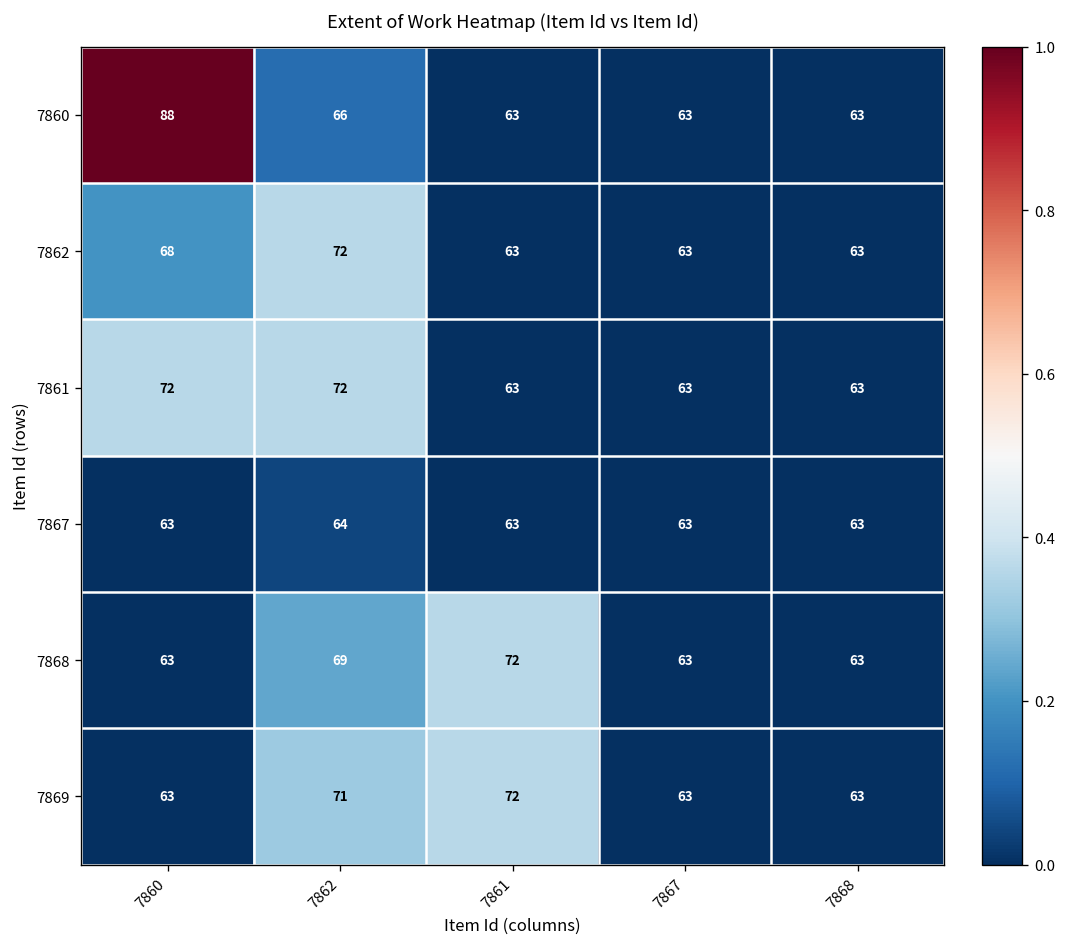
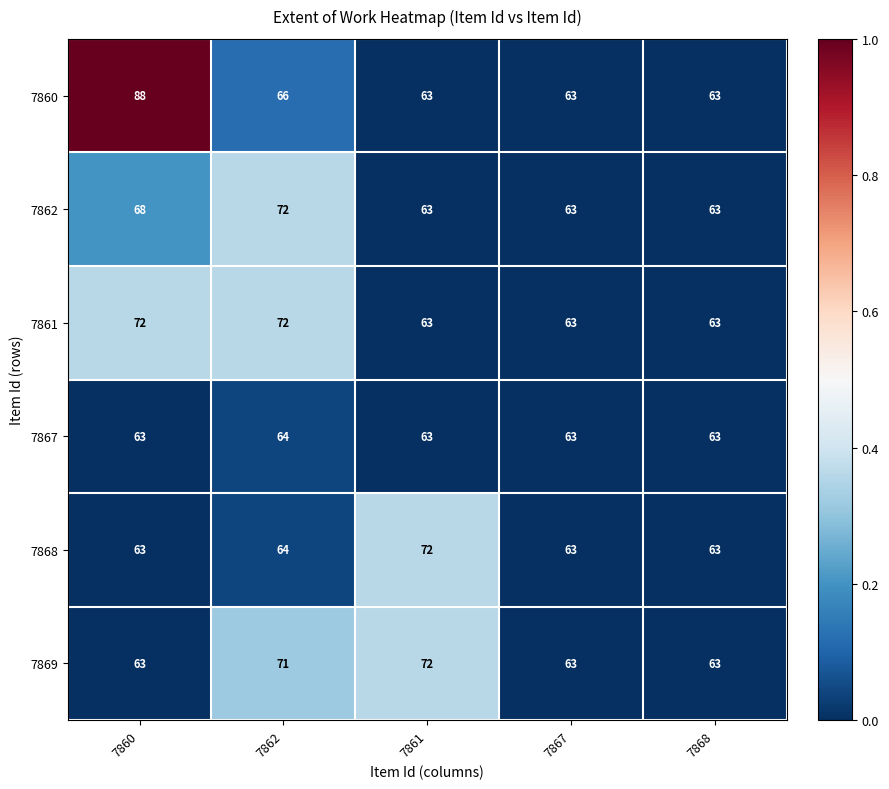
7868, 7862: 69 -> 64
